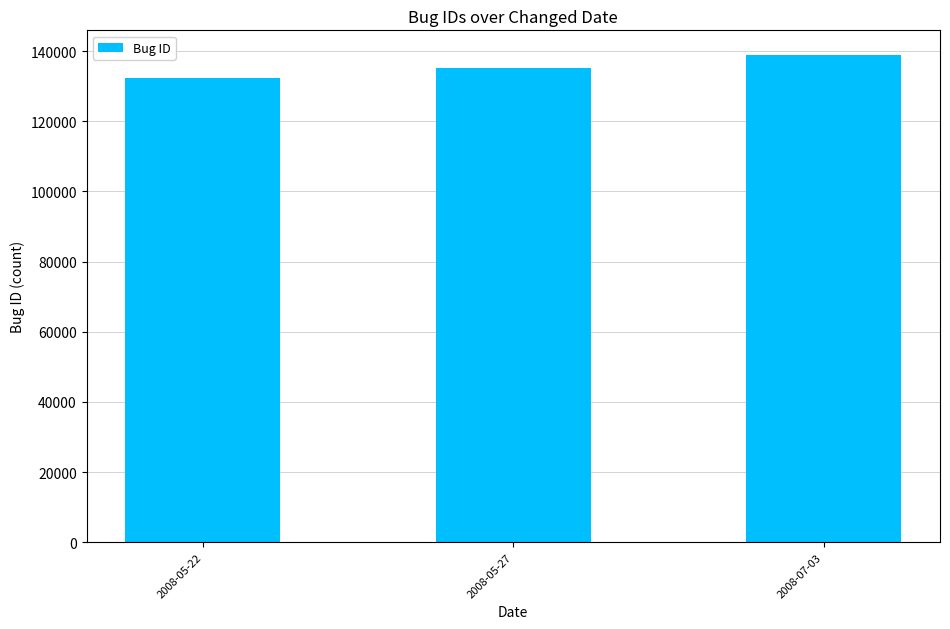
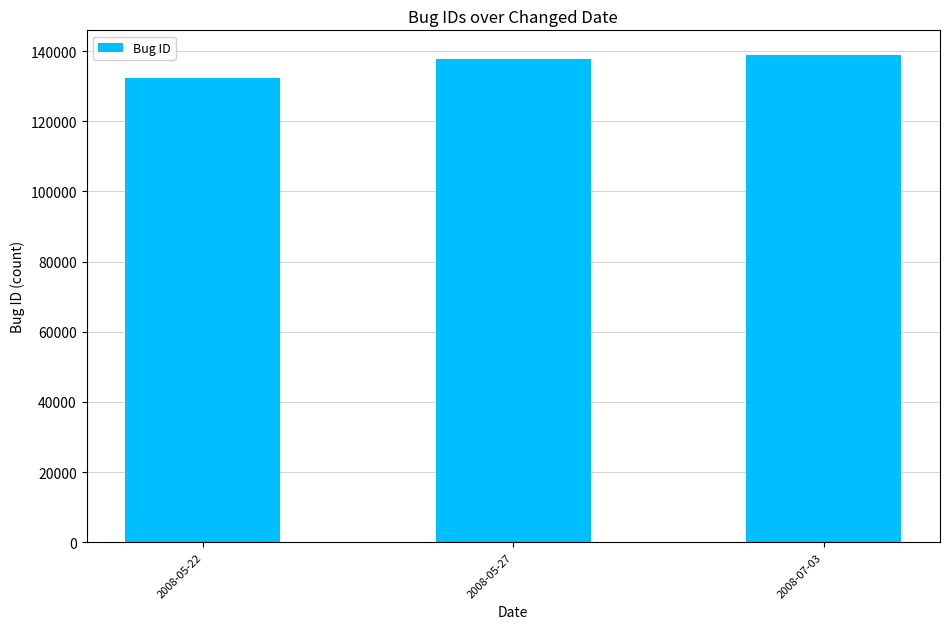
2008-05-27: 135000 -> 138000
